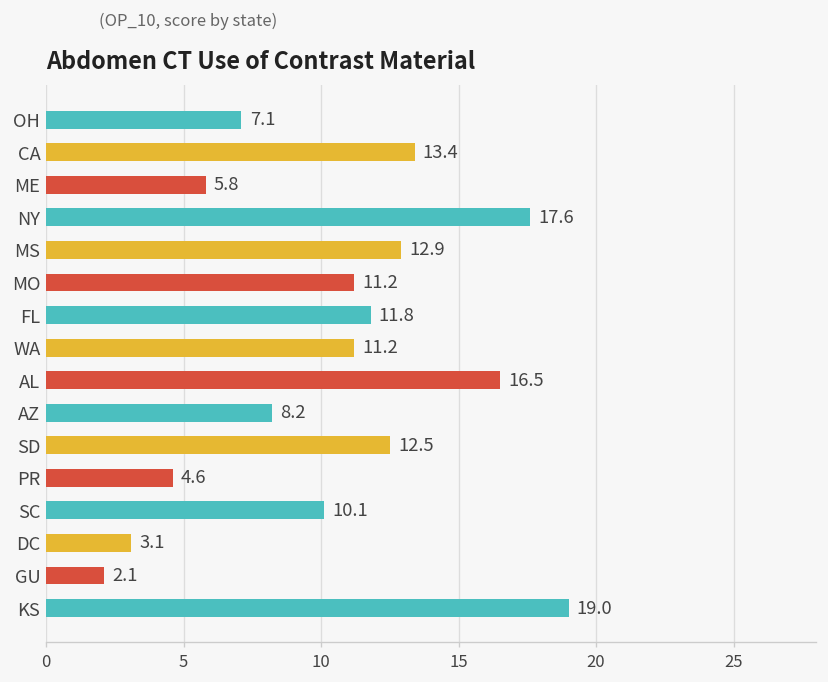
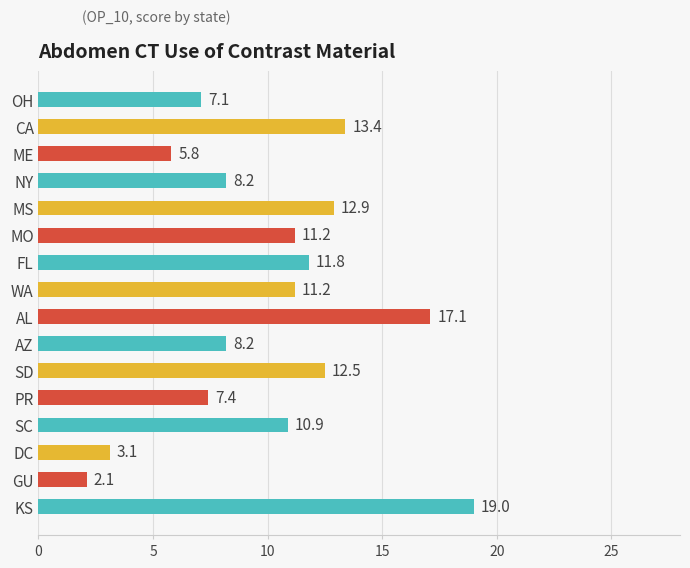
NY: 17.6 -> 8.2
AL: 16.5 -> 17.1
PR: 4.6 -> 7.4
SC: 10.1 -> 10.9
